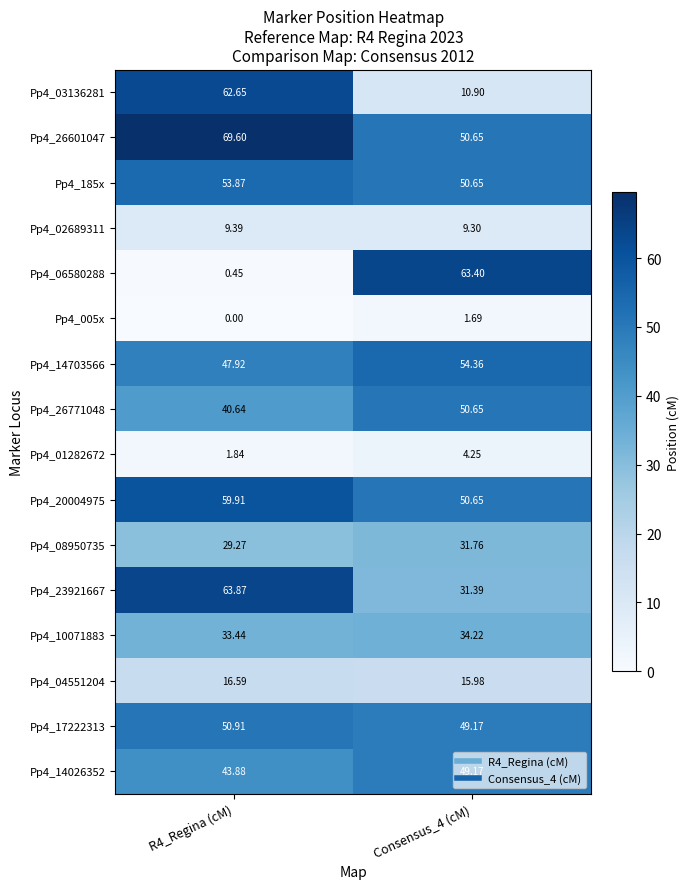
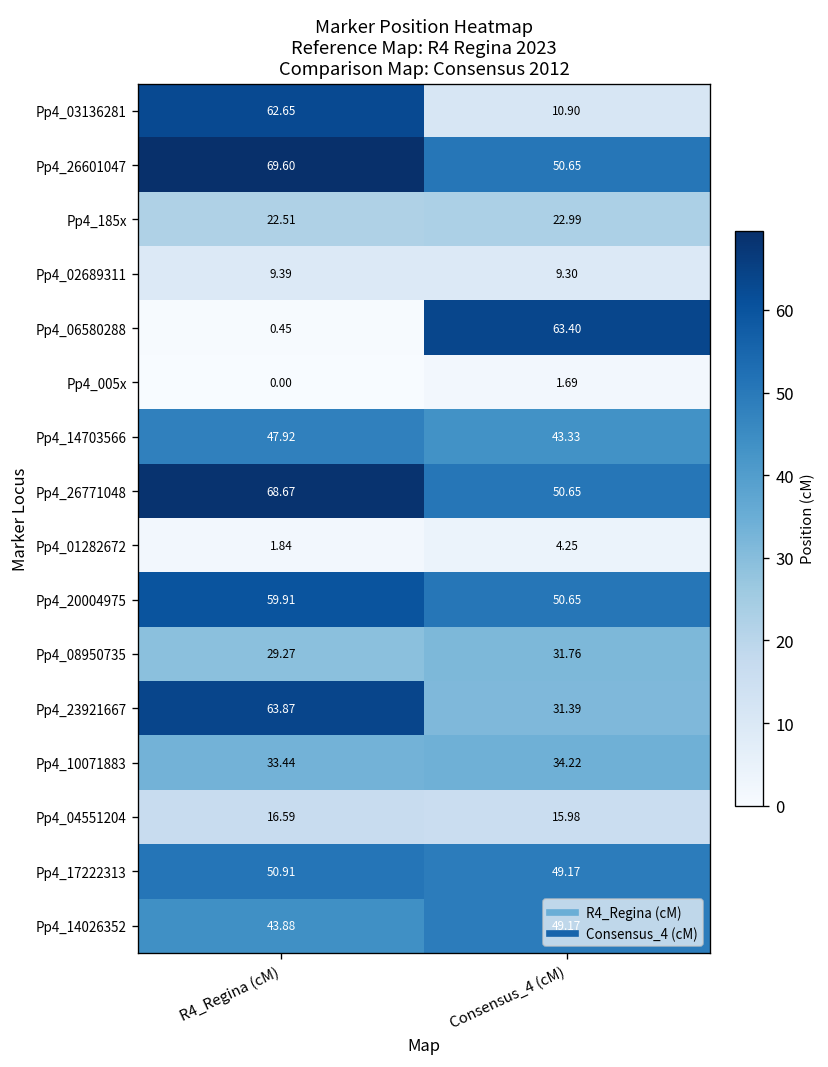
Pp4_185x, R4_Regina (cM): 53.87 -> 22.51
Pp4_185x, Consensus_4 (cM): 50.65 -> 22.99
Pp4_14703566, Consensus_4 (cM): 54.36 -> 43.33
Pp4_26771048, R4_Regina (cM): 40.64 -> 68.67
